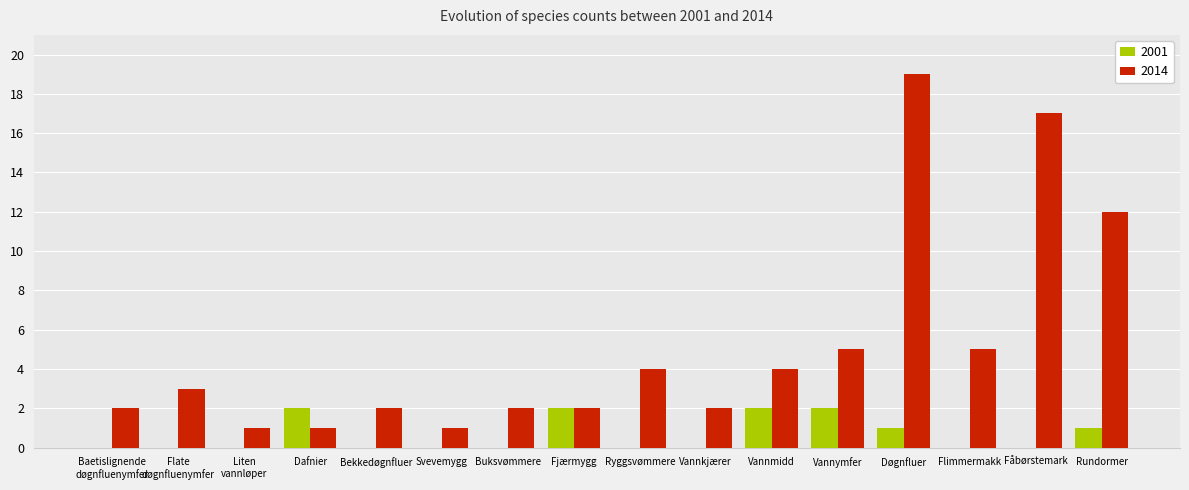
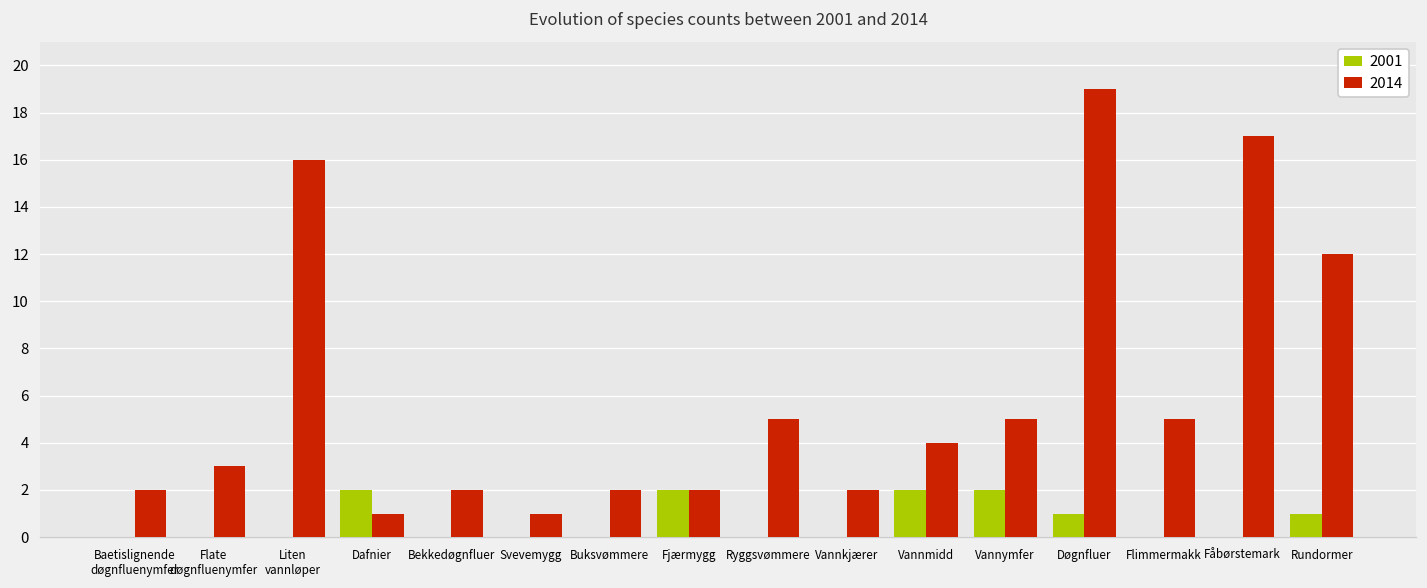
2014, Liten vannløper: 1 -> 16
2014, Ryggsvømmere: 4 -> 5
